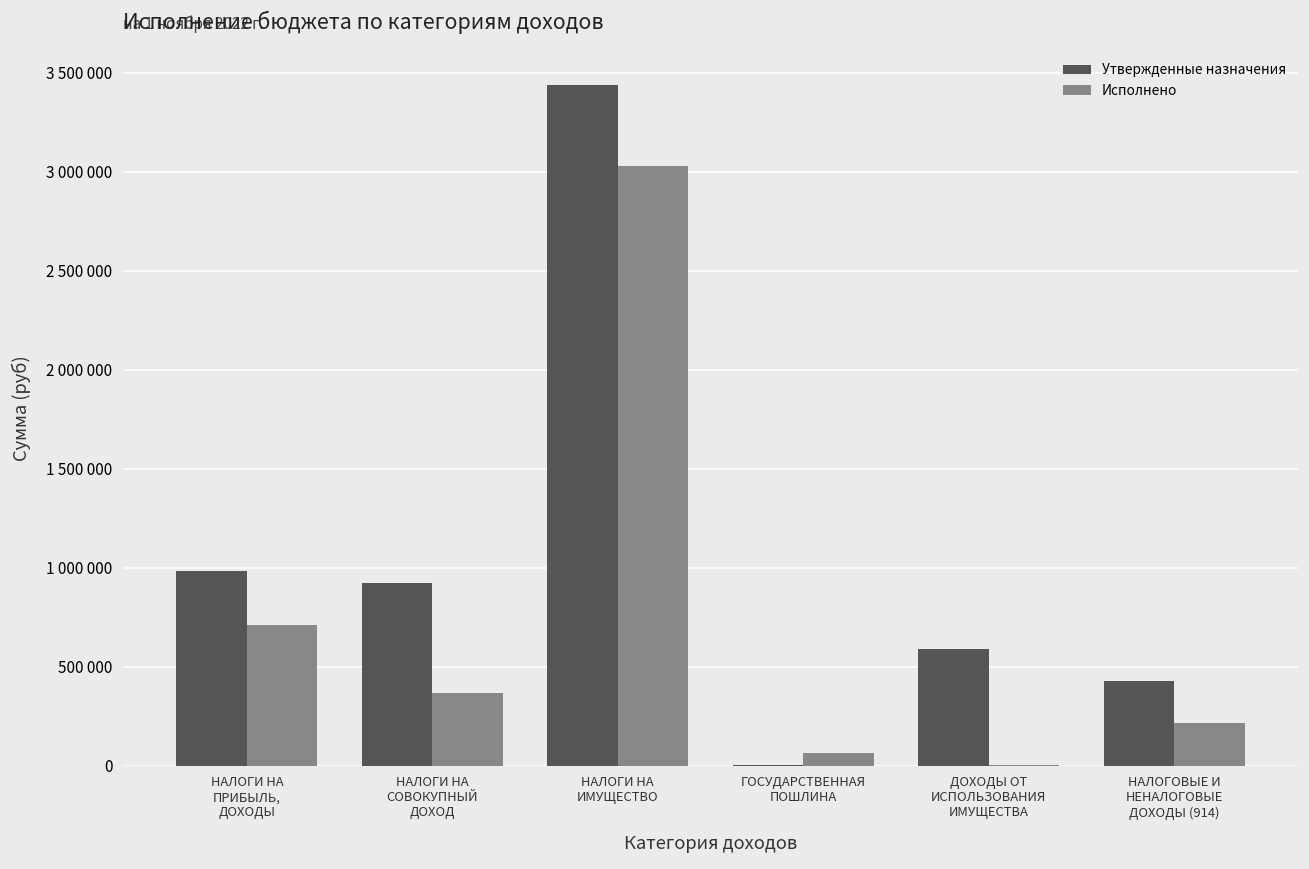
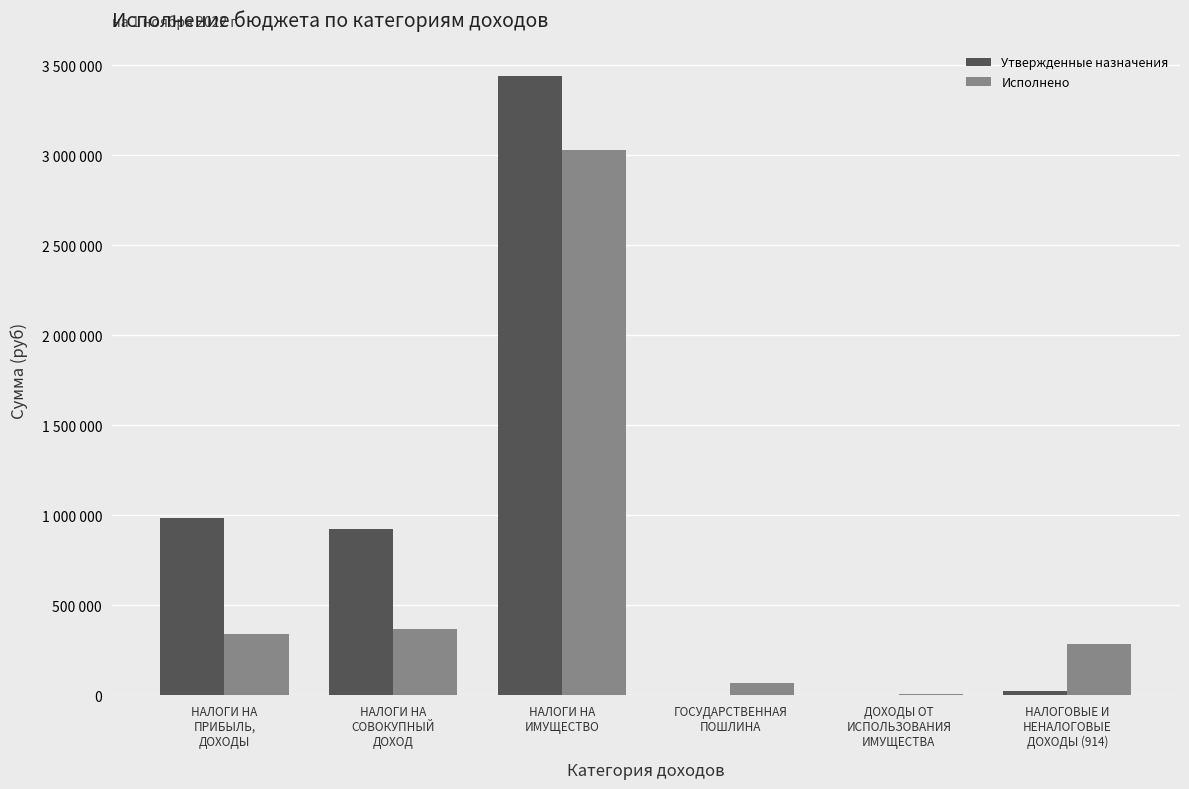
Исполнено, НАЛОГИ НА ПРИБЫЛЬ, ДОХОДЫ: 710000 -> 340000
Утвержденные назначения, ДОХОДЫ ОТ ИСПОЛЬЗОВАНИЯ ИМУЩЕСТВА: 590000 -> 0
Утвержденные назначения, НАЛОГОВЫЕ И НЕНАЛОГОВЫЕ ДОХОДЫ (914): 430000 -> 20000
Исполнено, НАЛОГОВЫЕ И НЕНАЛОГОВЫЕ ДОХОДЫ (914): 220000 -> 280000
